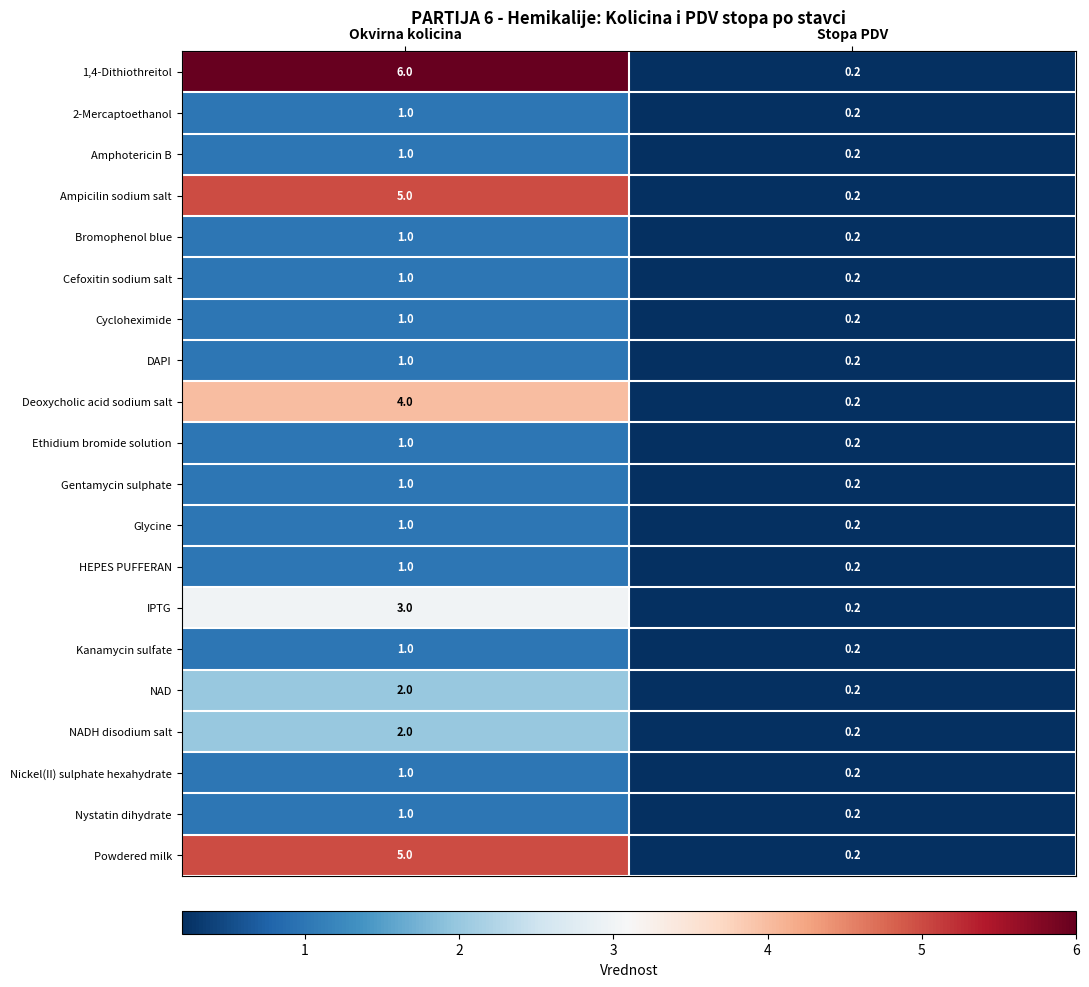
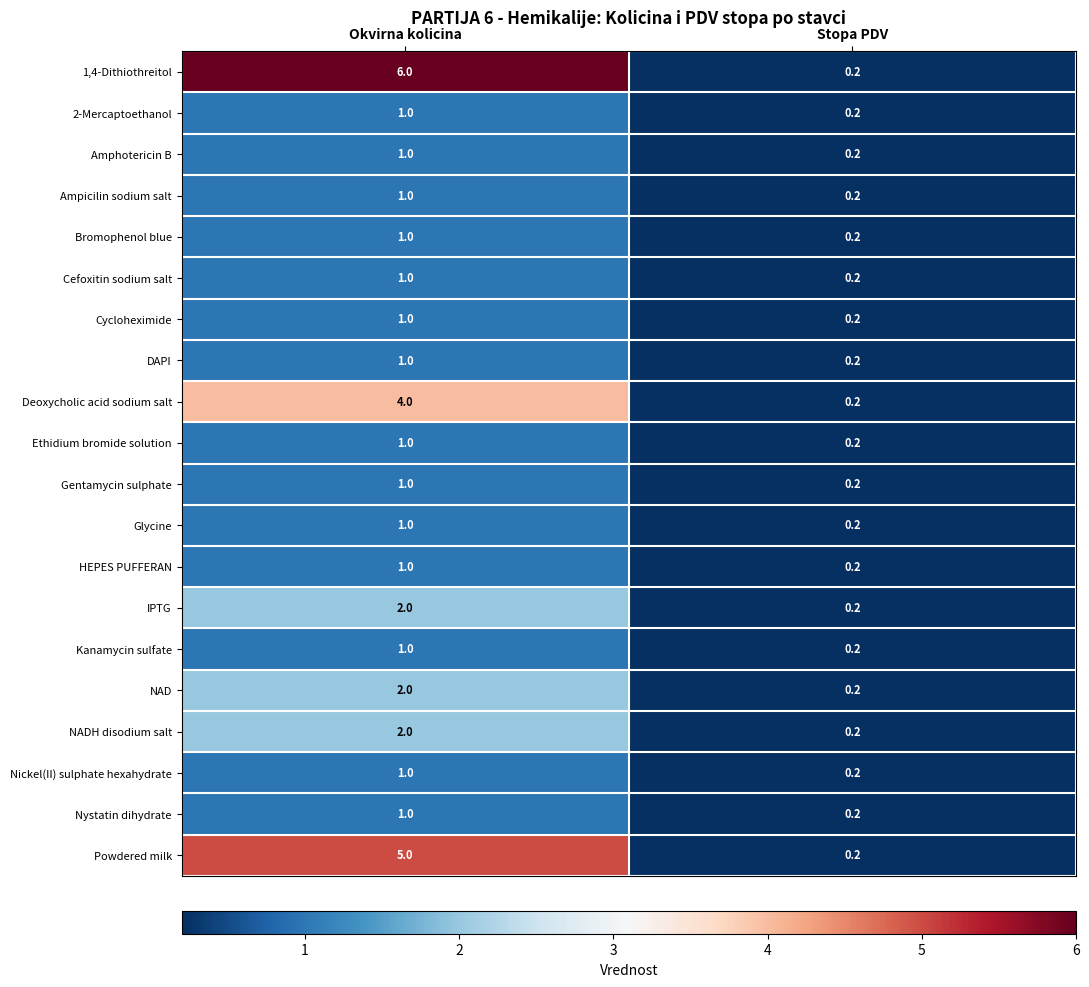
Ampicilin sodium salt, Okvirna kolicina: 5.0 -> 1.0
IPTG, Okvirna kolicina: 3.0 -> 2.0
